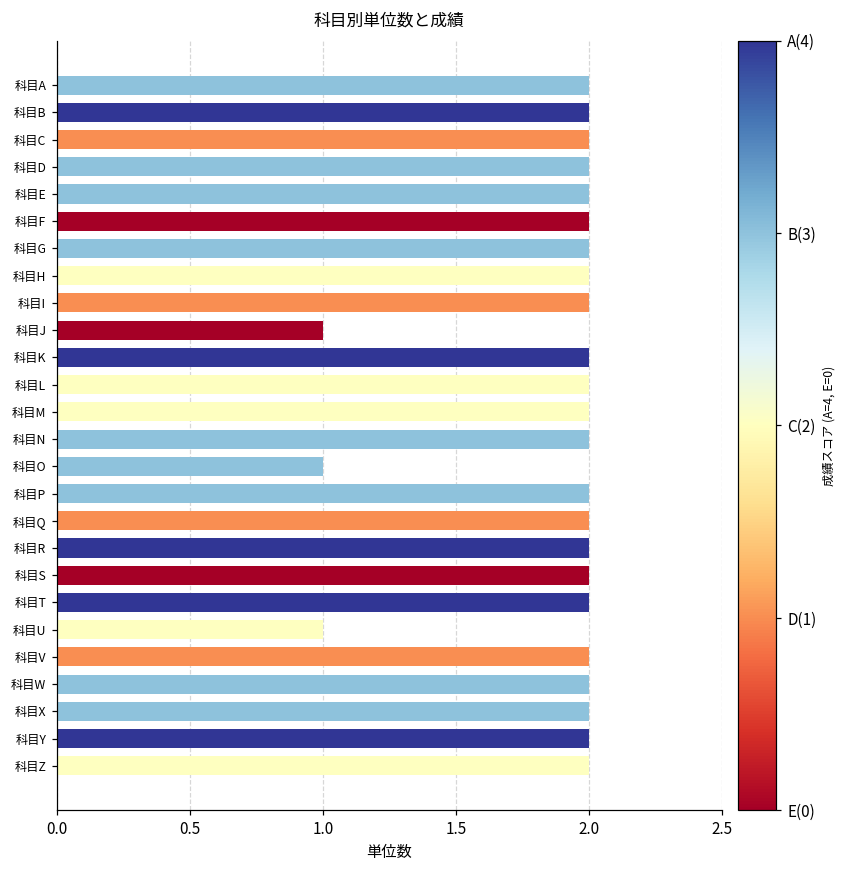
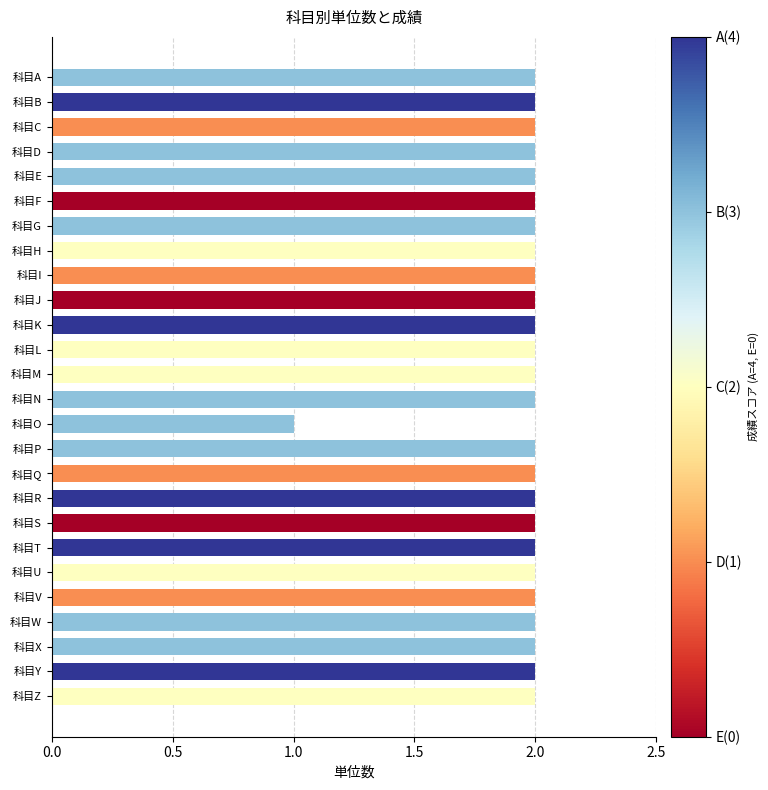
科目J: 1 -> 2
科目U: 1 -> 2
